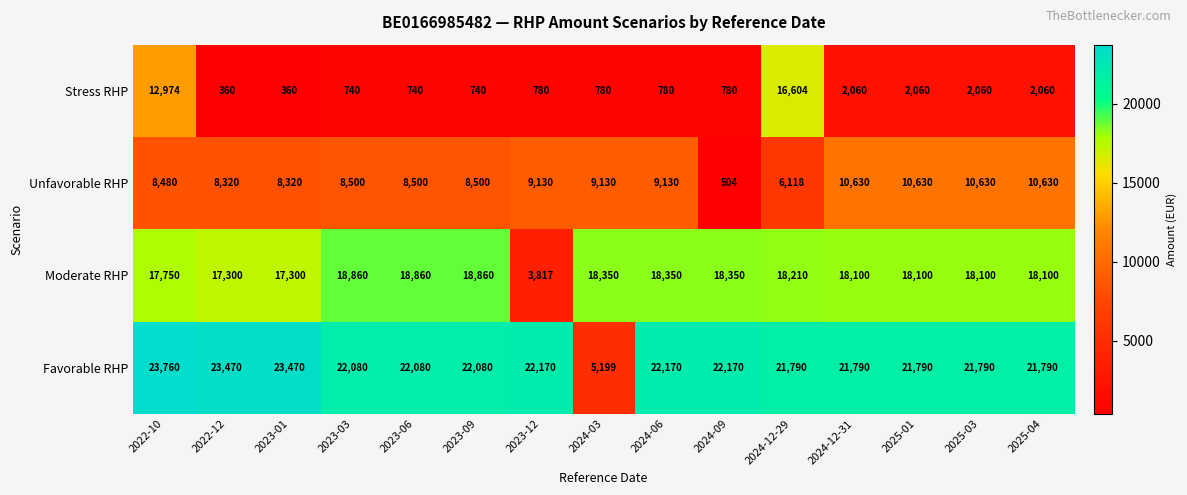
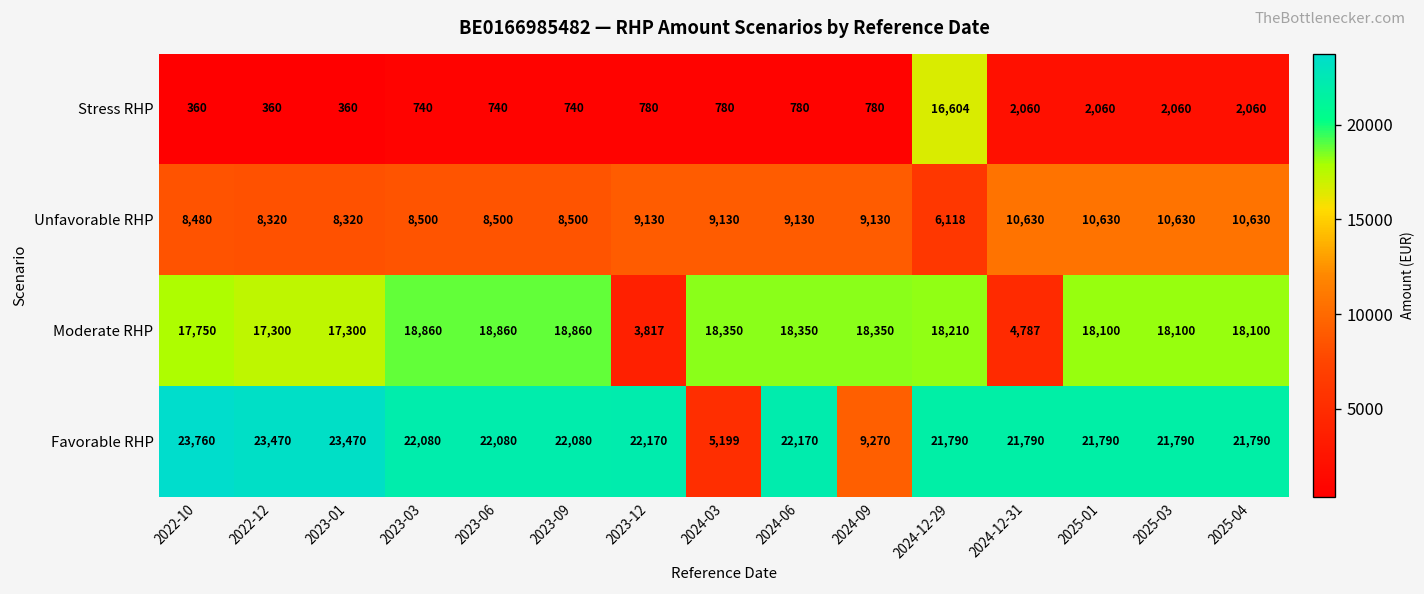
Stress RHP, 2022-10: 12,974 -> 360
Unfavorable RHP, 2024-09: 504 -> 9,130
Moderate RHP, 2024-12-31: 18,100 -> 4,787
Favorable RHP, 2024-09: 22,170 -> 9,270
